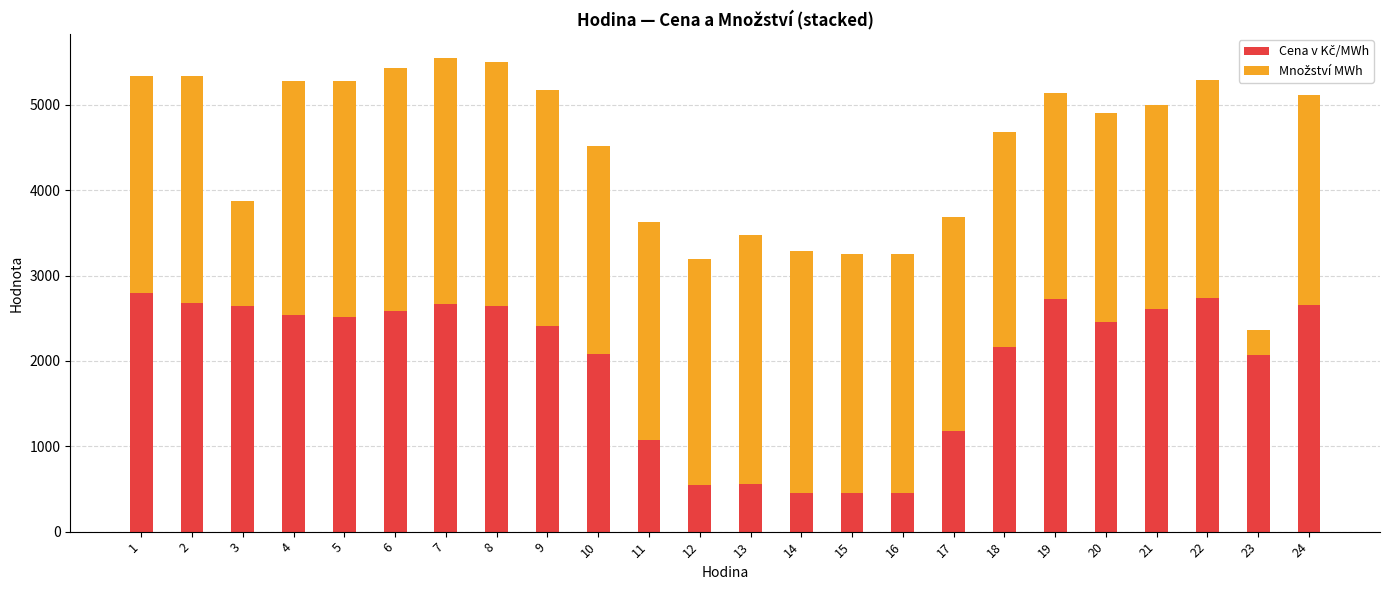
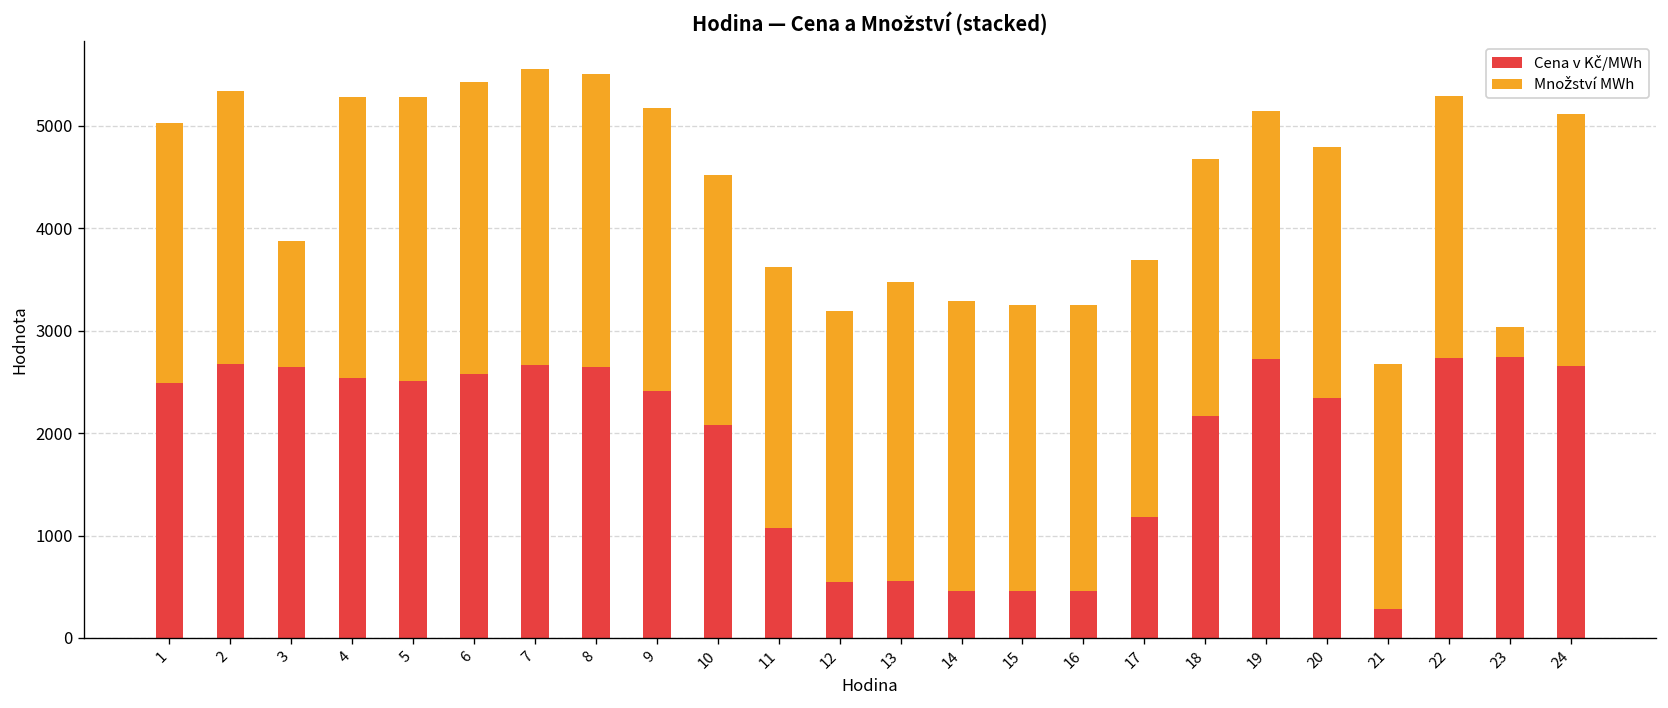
Cena v Kč/MWh, 1: 2800 -> 2500
Cena v Kč/MWh, 20: 2500 -> 2300
Cena v Kč/MWh, 21: 2600 -> 300
Cena v Kč/MWh, 23: 2100 -> 2700
